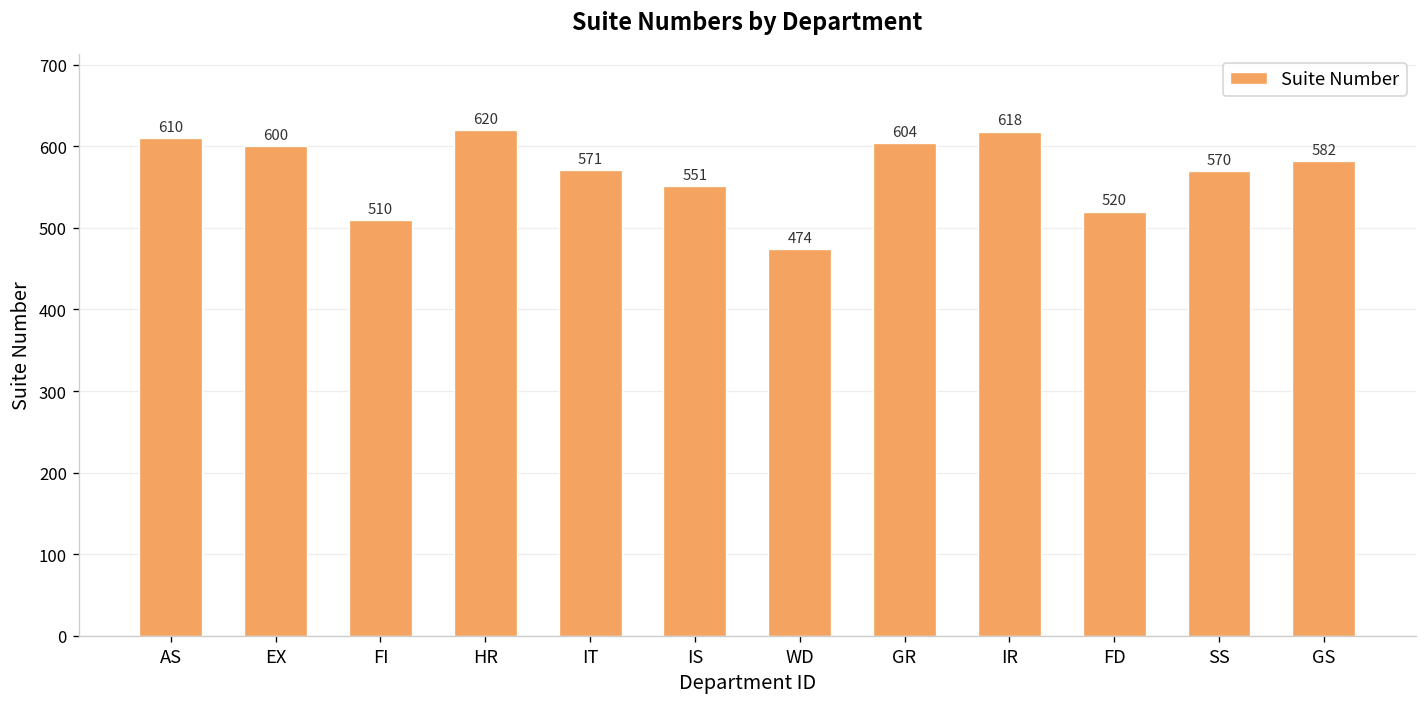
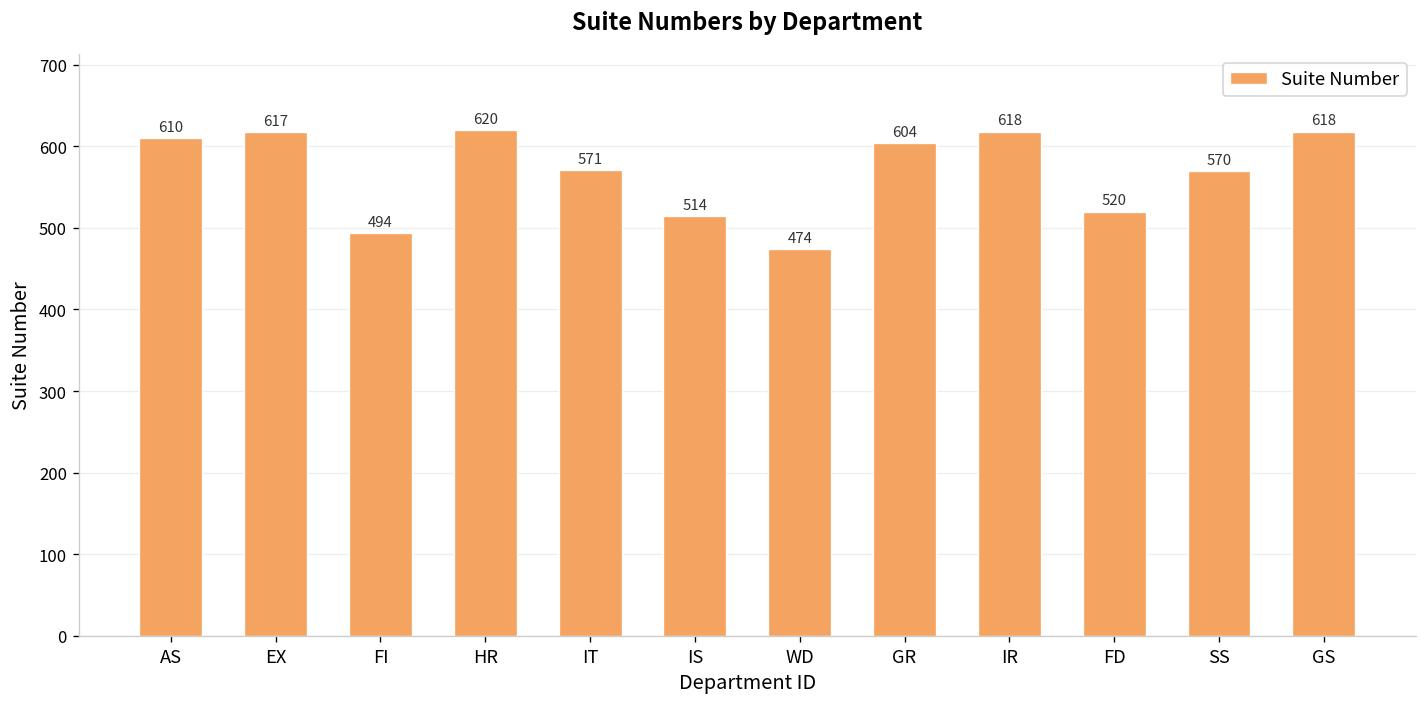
EX: 600 -> 617
FI: 510 -> 494
IS: 551 -> 514
GS: 582 -> 618
